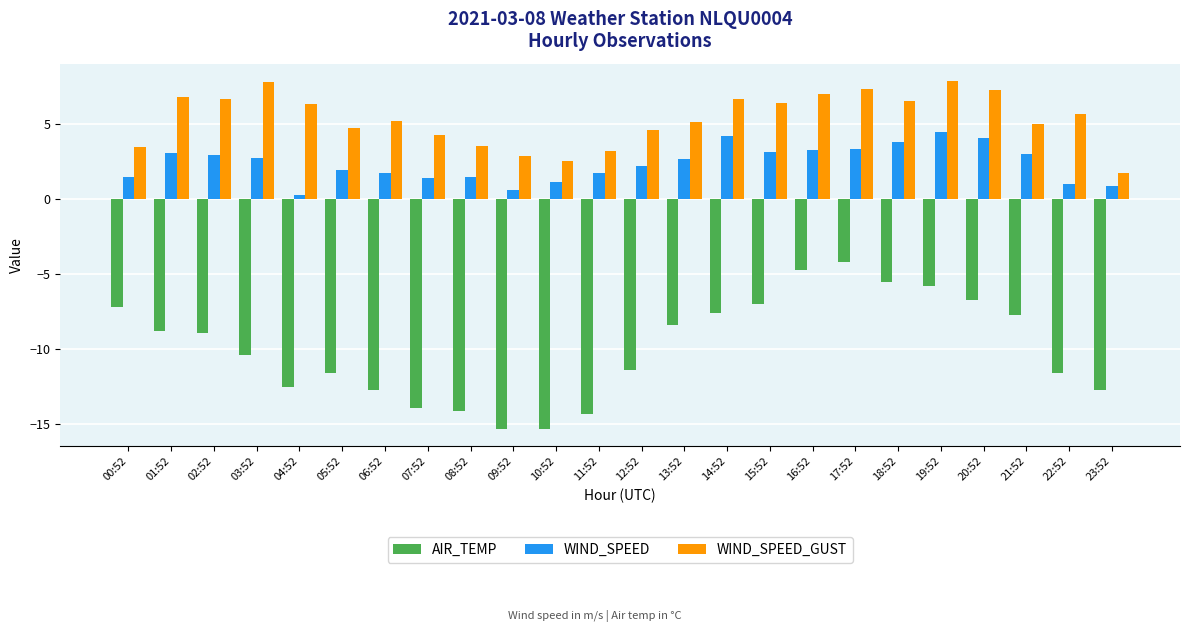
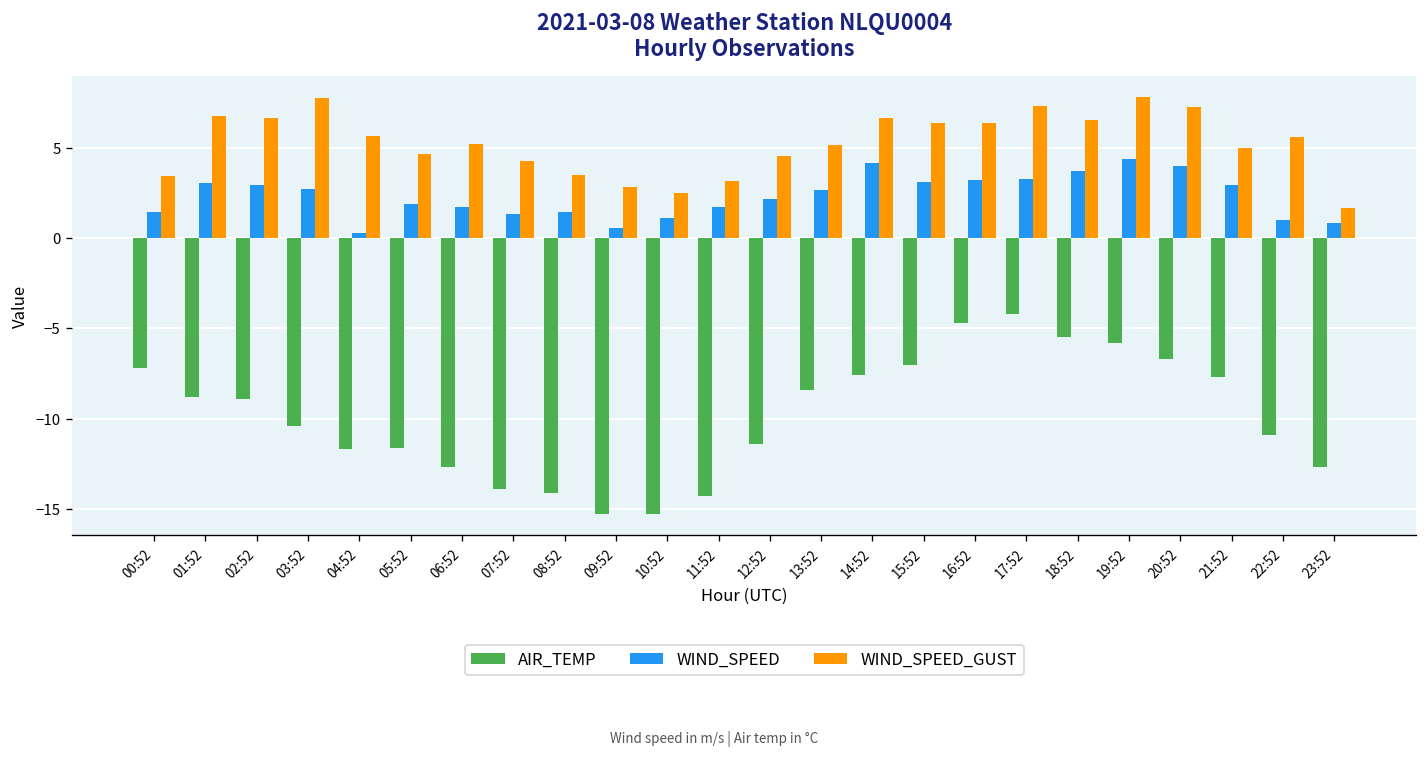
AIR_TEMP, 04:52: -12.5 -> -11.7
WIND_SPEED_GUST, 04:52: 6.3 -> 5.7
WIND_SPEED_GUST, 16:52: 6.9 -> 6.4
AIR_TEMP, 22:52: -11.6 -> -10.9
